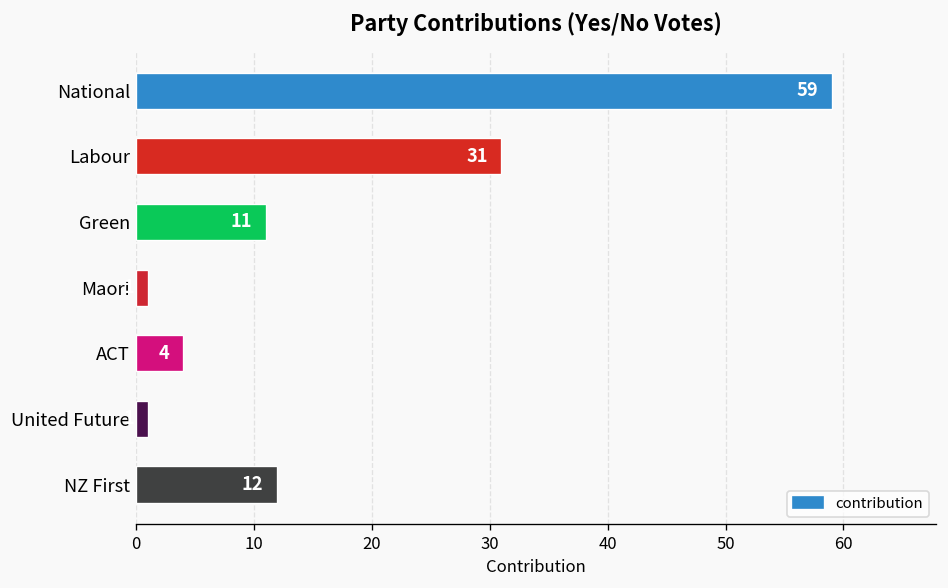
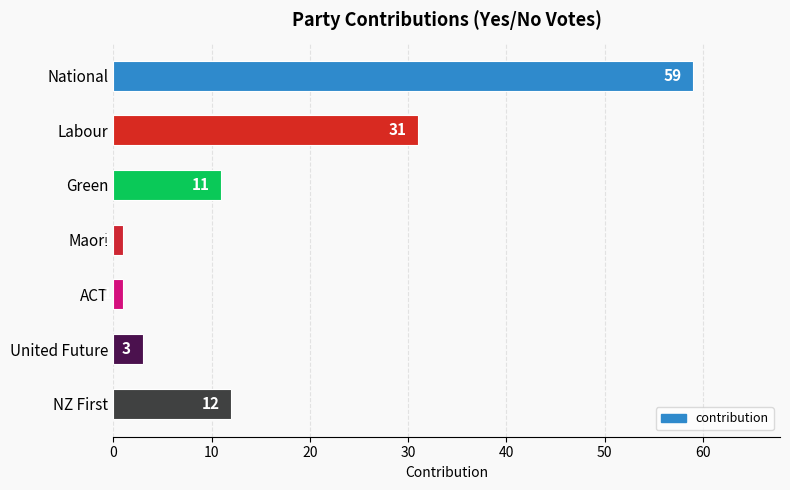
ACT: 4 -> 1
United Future: 1 -> 3
